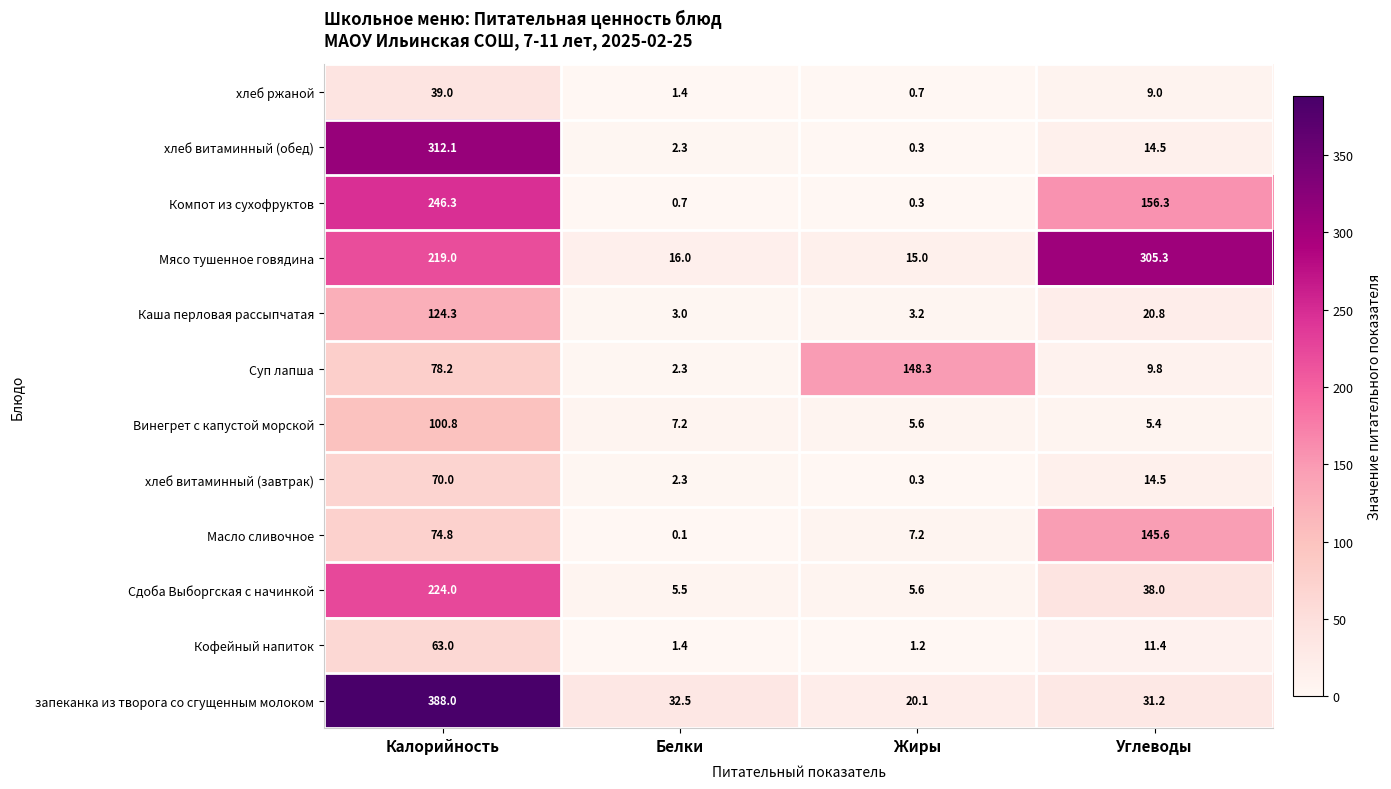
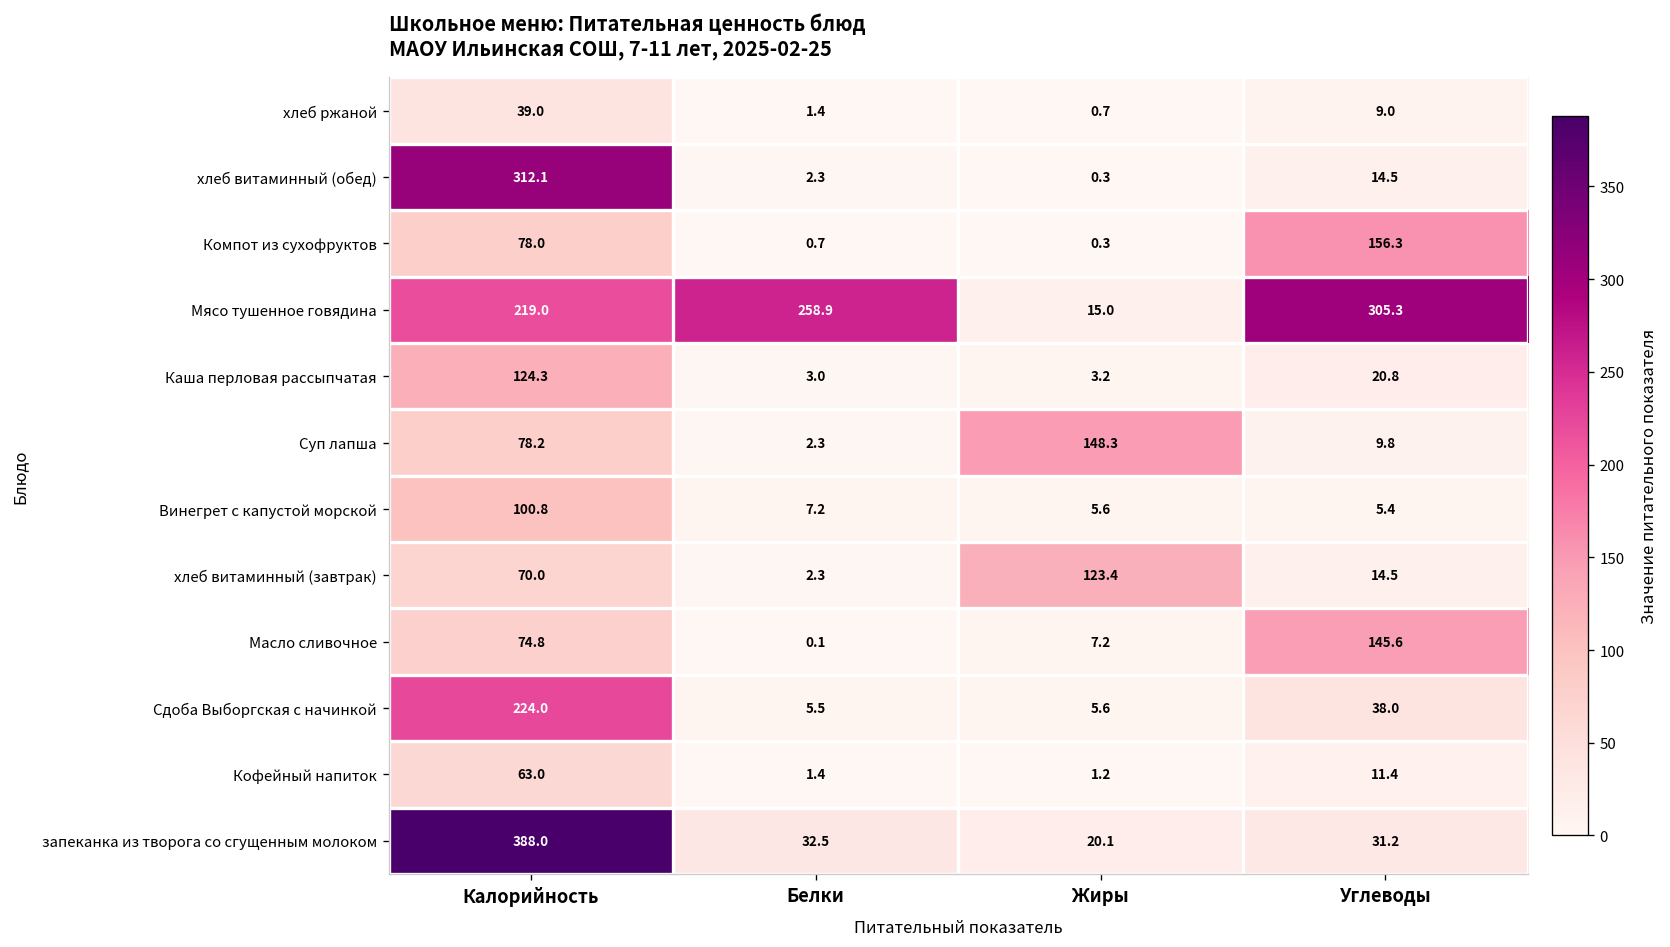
Компот из сухофруктов, Калорийность: 246.3 -> 78.0
Мясо тушенное говядина, Белки: 16.0 -> 258.9
хлеб витаминный (завтрак), Жиры: 0.3 -> 123.4
